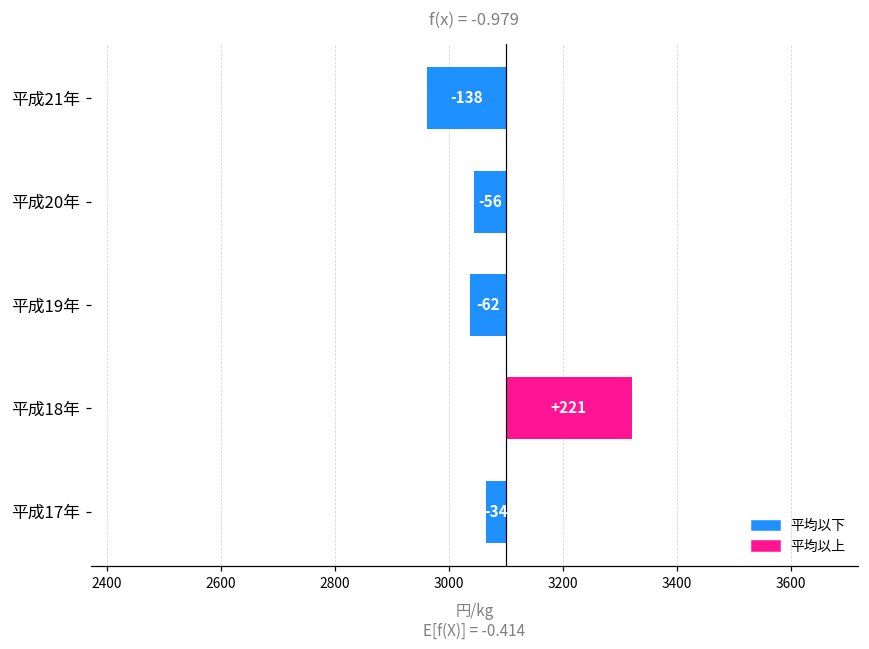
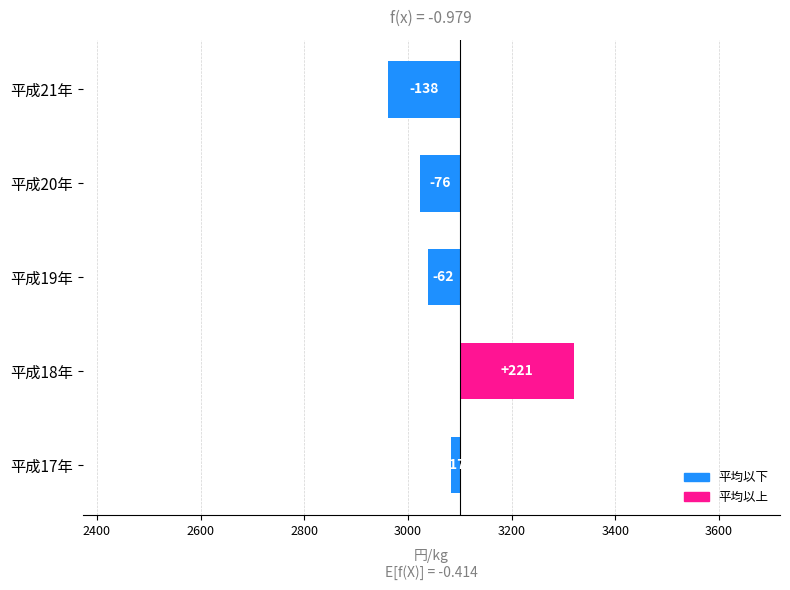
平成20年: -56 -> -76
平成17年: 3070 -> 3080
